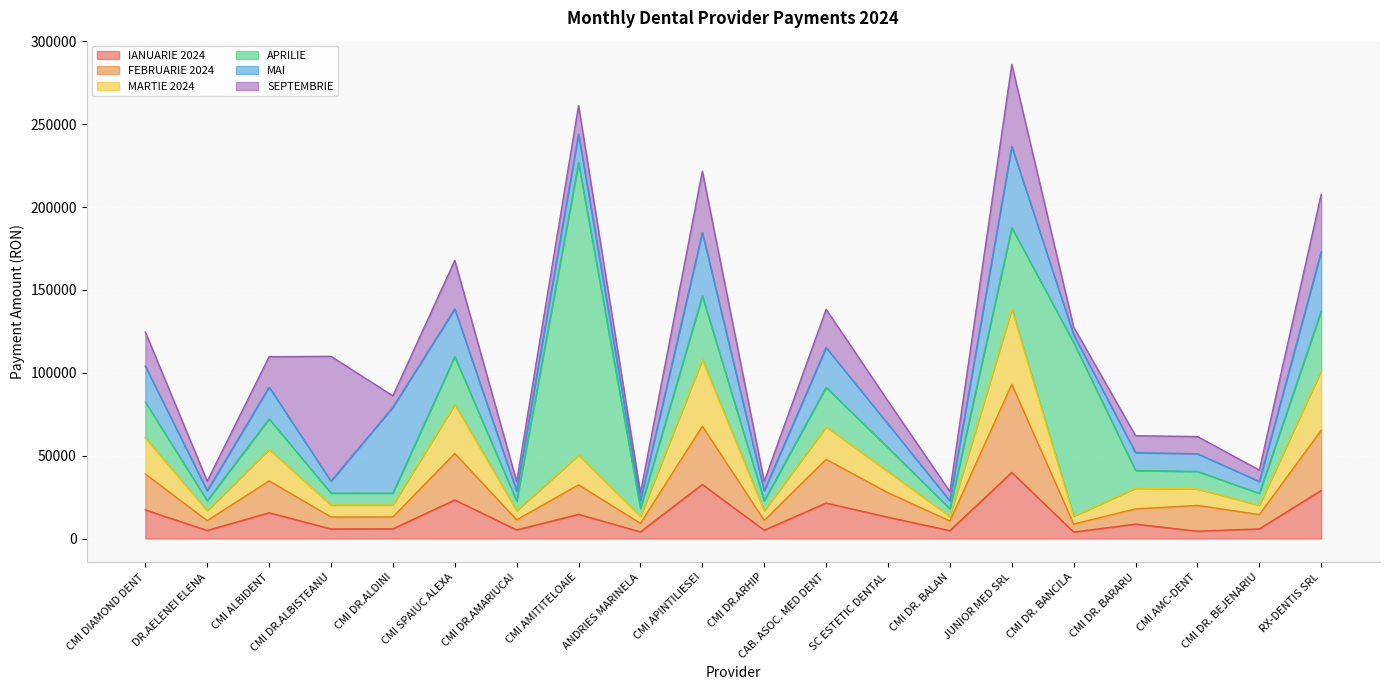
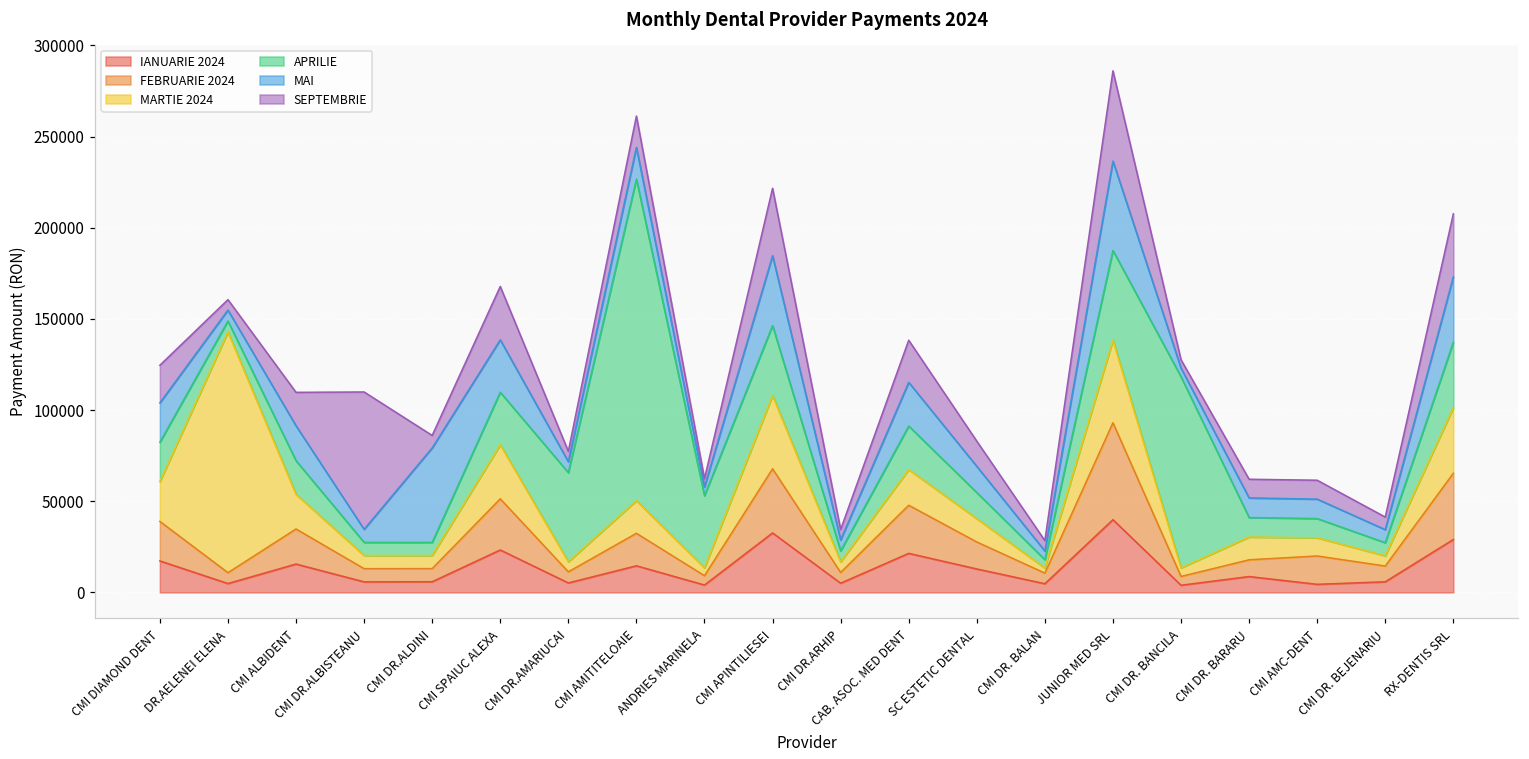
MARTIE 2024, DR.AELENEI ELENA: 6000 -> 132000
APRILIE, CMI DR.AMARIUCAI: 6000 -> 49000
APRILIE, ANDRIES MARINELA: 5000 -> 40000
